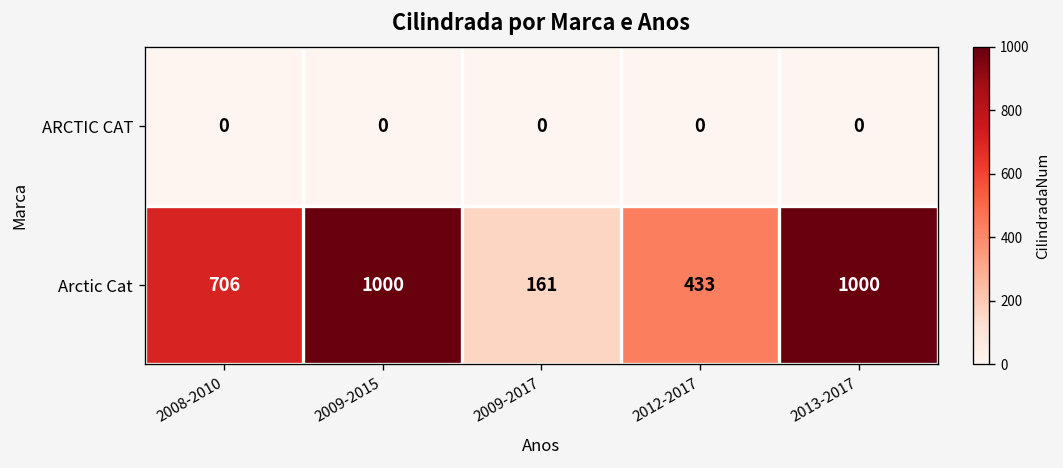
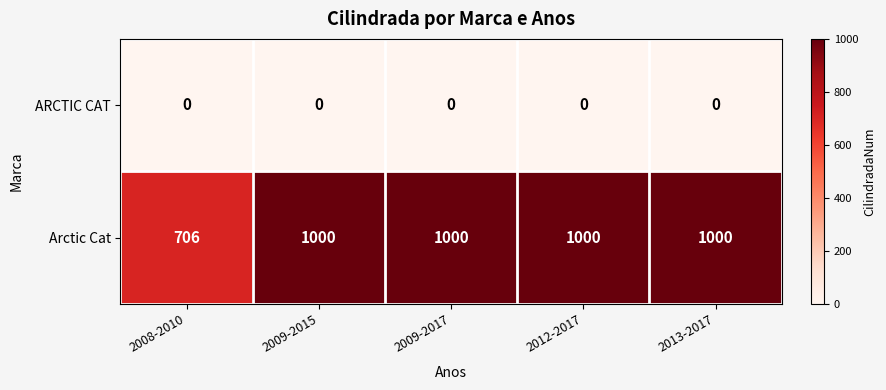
Arctic Cat, 2009-2017: 161 -> 1000
Arctic Cat, 2012-2017: 433 -> 1000
